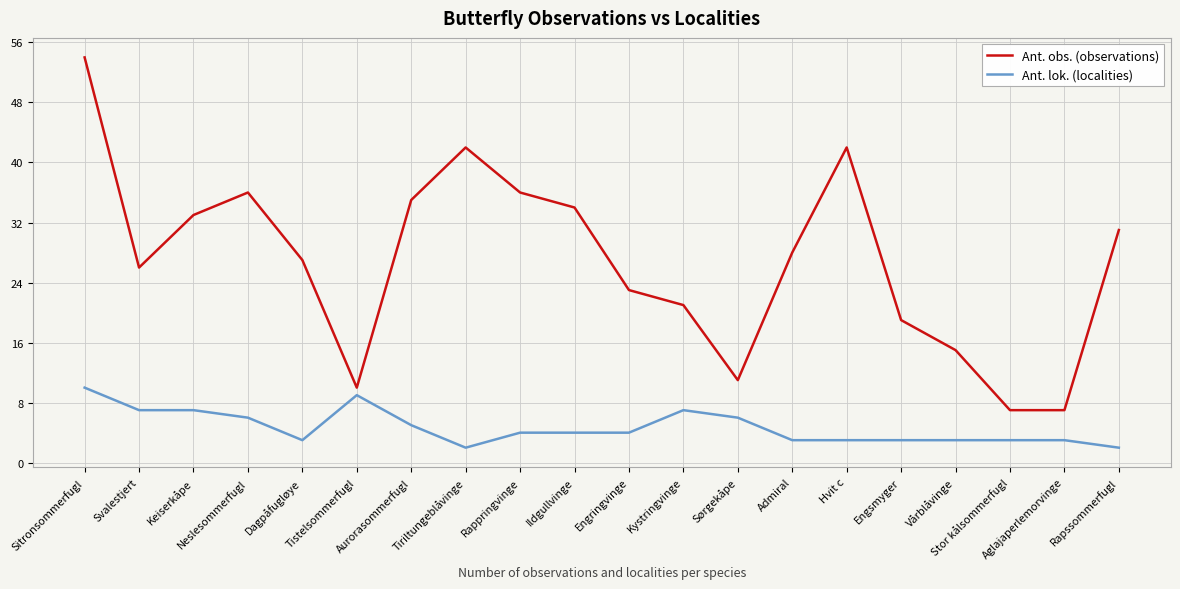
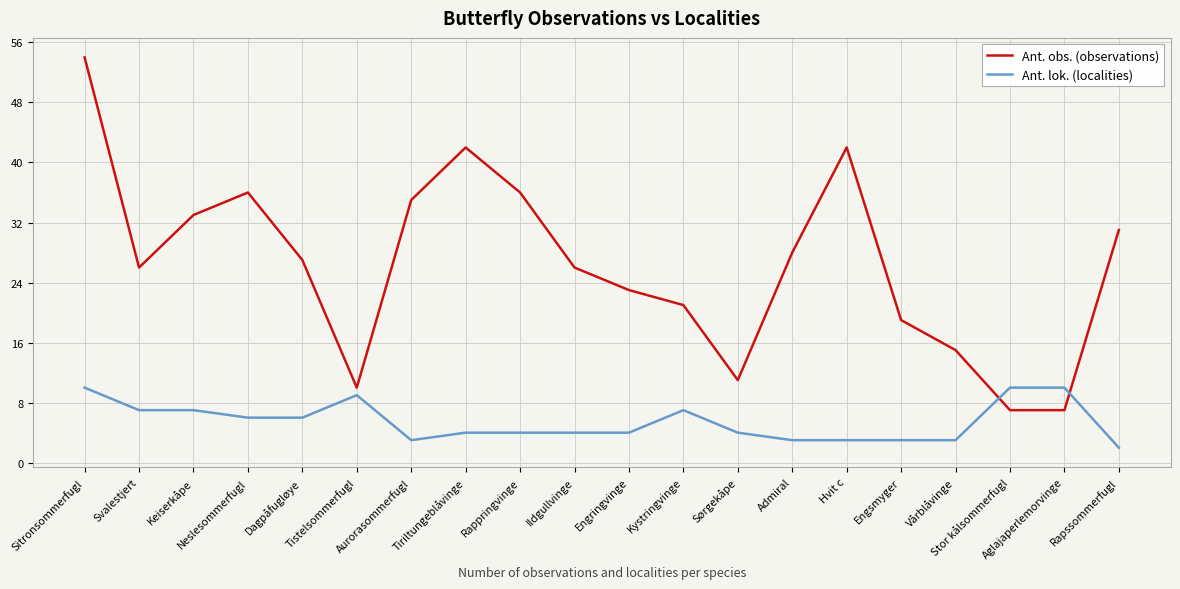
Ant. lok. (localities), Dagpåfugløye: 3 -> 6
Ant. lok. (localities), Aurorasommerfugl: 5 -> 3
Ant. lok. (localities), Tiriltungeblåvinge: 2 -> 4
Ant. obs. (observations), Ildgullvinge: 34 -> 26
Ant. lok. (localities), Sørgekåpe: 6 -> 4
Ant. lok. (localities), Stor kålsommerfugl: 3 -> 10
Ant. lok. (localities), Aglajaperlemorvinge: 3 -> 10
